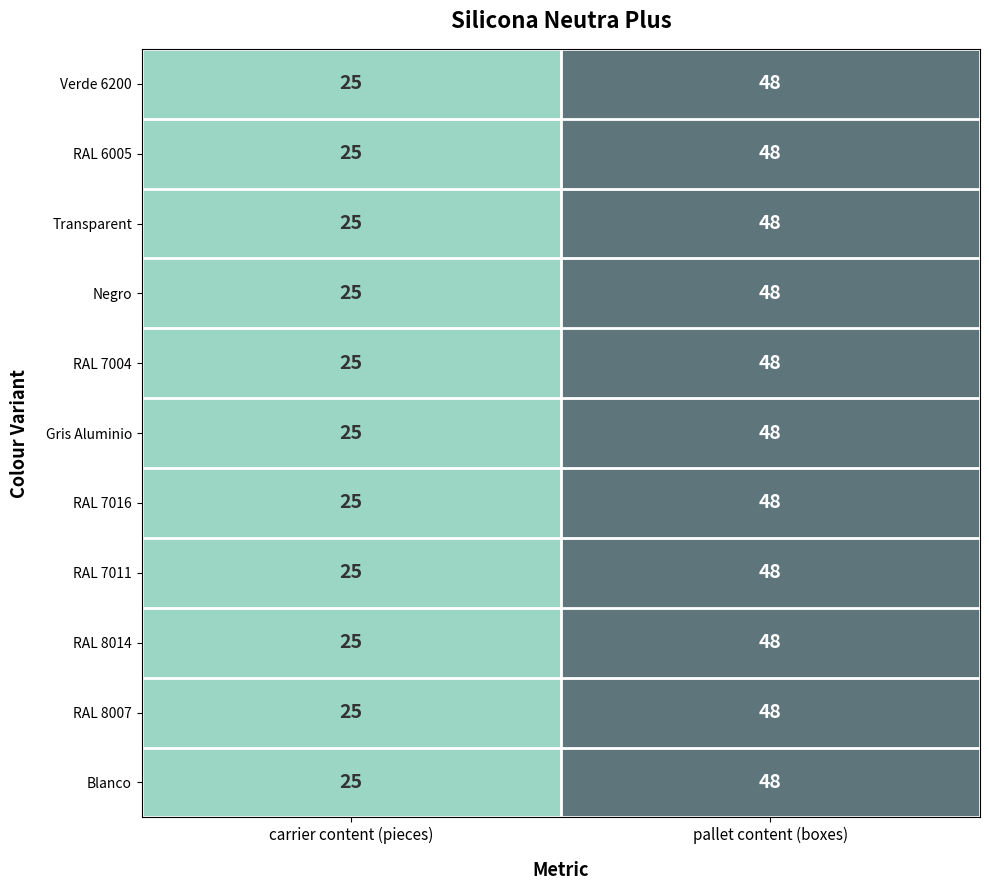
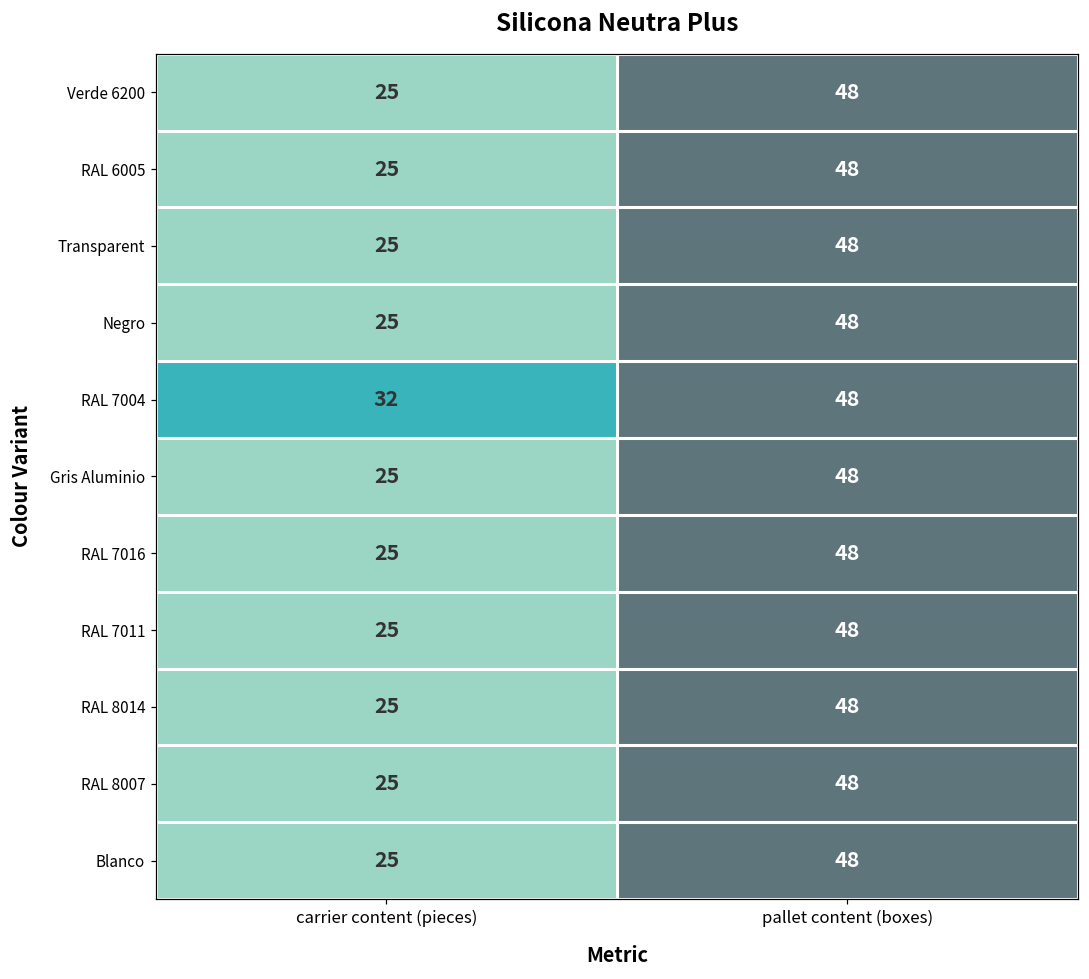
RAL 7004, carrier content (pieces): 25 -> 32
